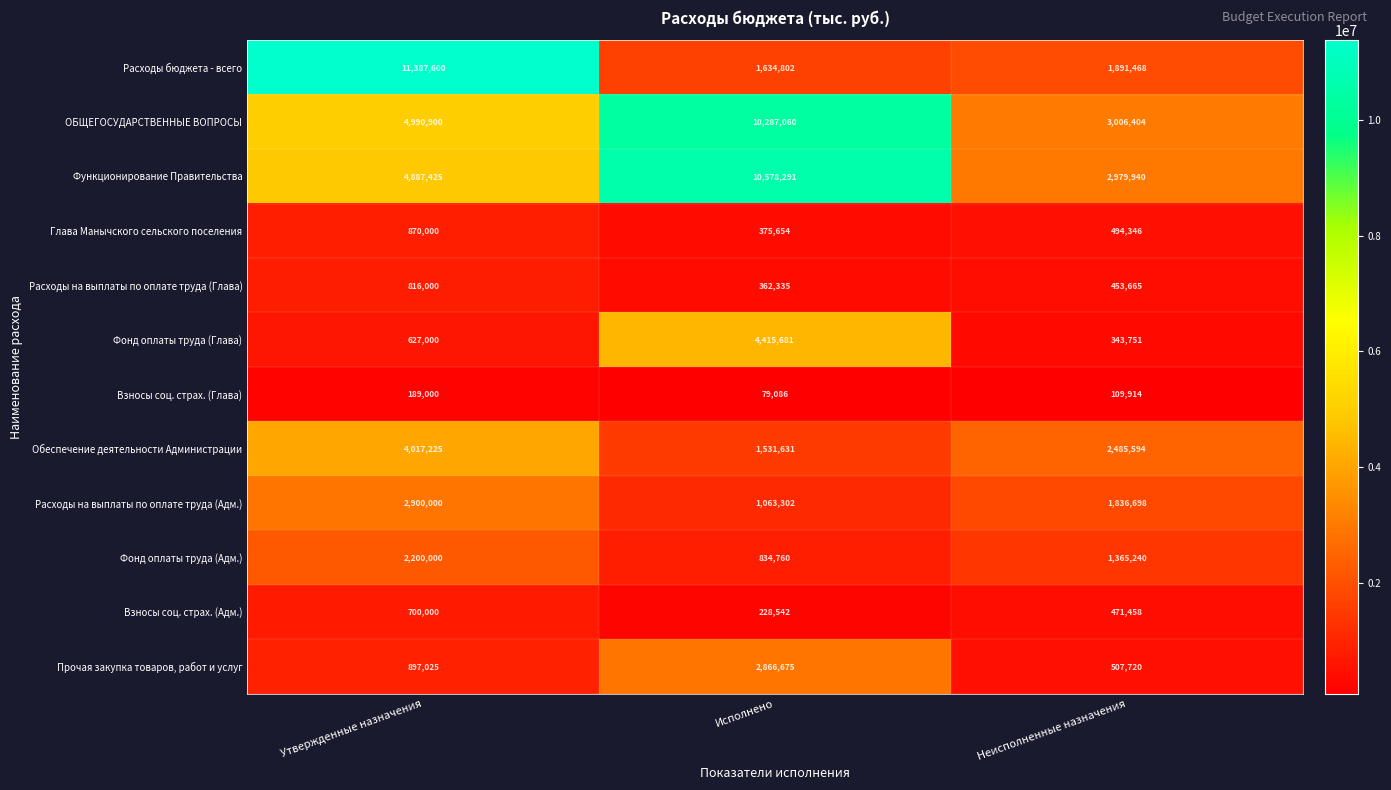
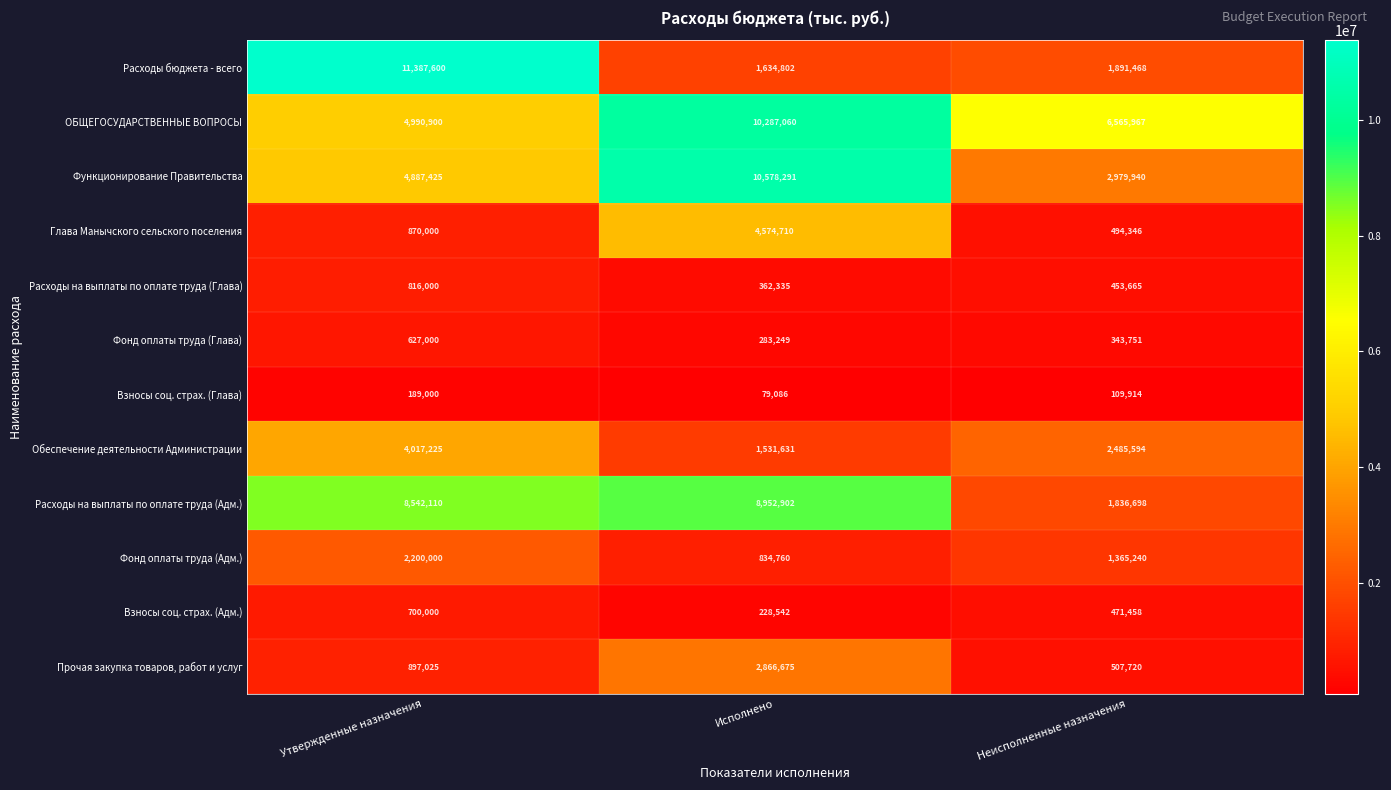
ОБЩЕГОСУДАРСТВЕННЫЕ ВОПРОСЫ, Неисполненные назначения: 3,006,404 -> 6,565,967
Глава Манычского сельского поселения, Исполнено: 375,654 -> 4,574,710
Фонд оплаты труда (Глава), Исполнено: 4,415,681 -> 283,249
Расходы на выплаты по оплате труда (Адм.), Утвержденные назначения: 2,900,000 -> 8,542,110
Расходы на выплаты по оплате труда (Адм.), Исполнено: 1,063,302 -> 8,952,902
